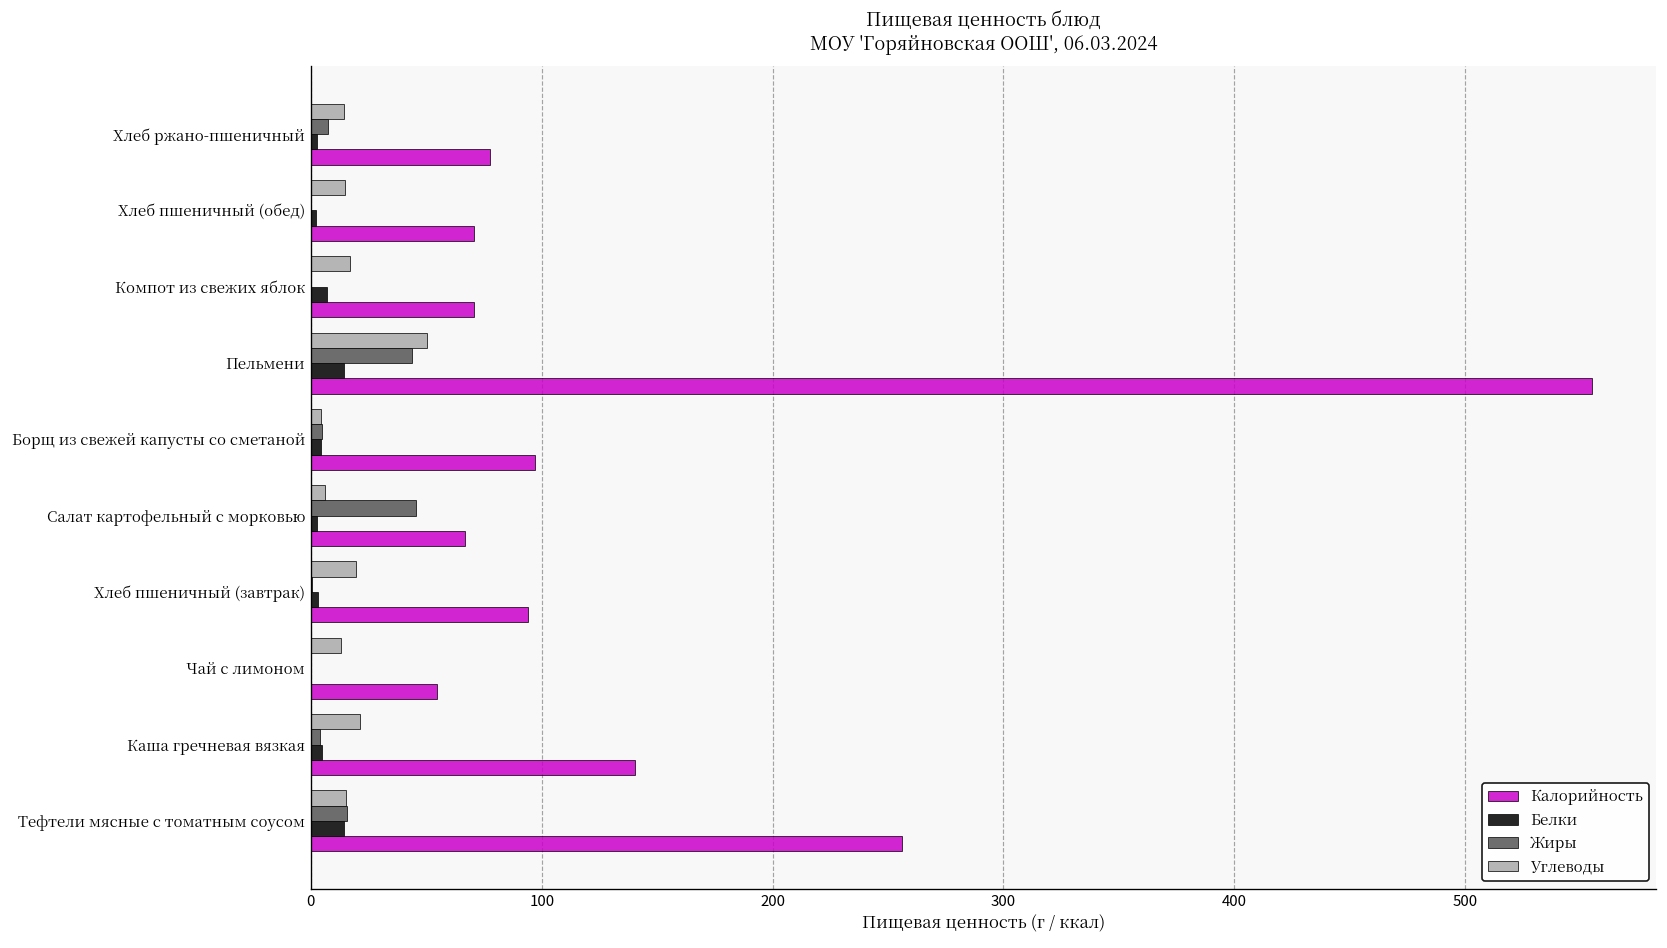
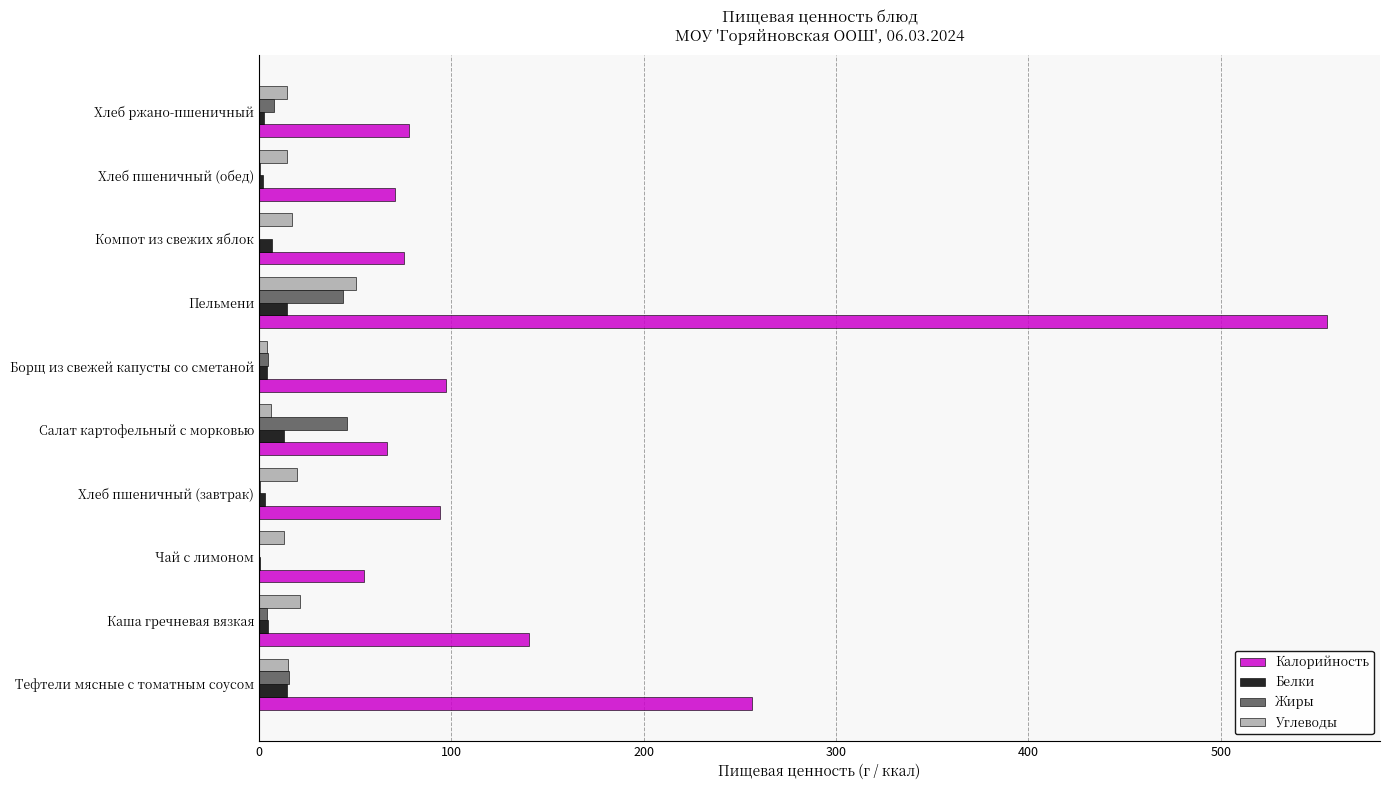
Калорийность, Компот из свежих яблок: 71 -> 75
Белки, Салат картофельный с морковью: 3 -> 13
